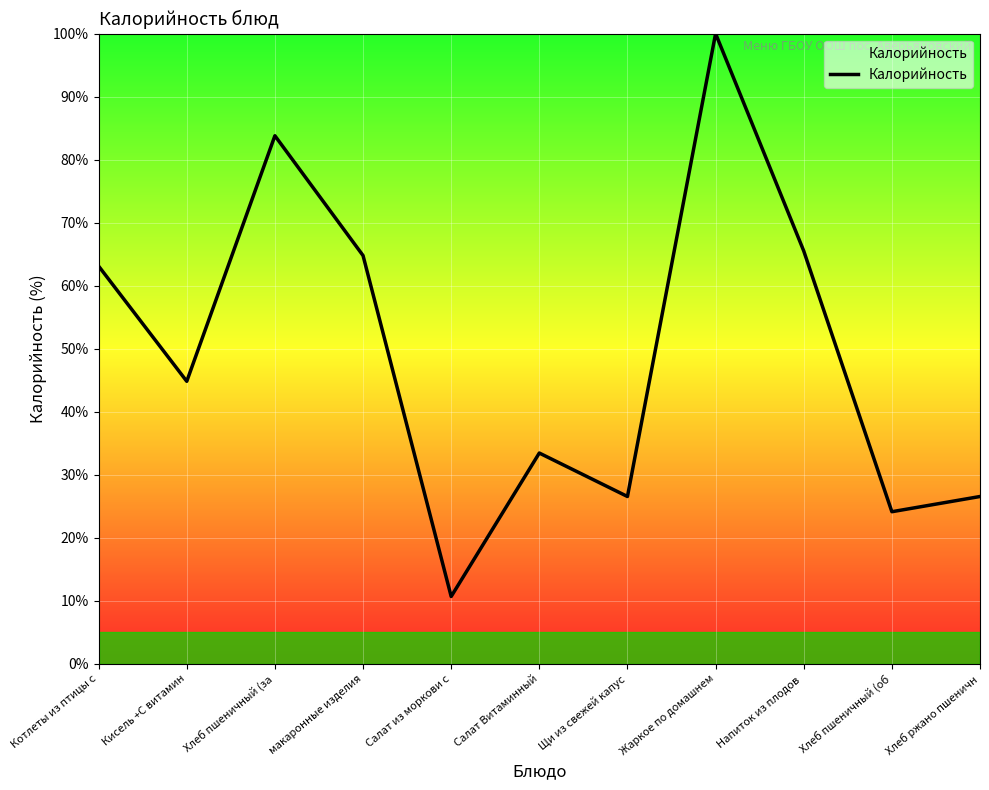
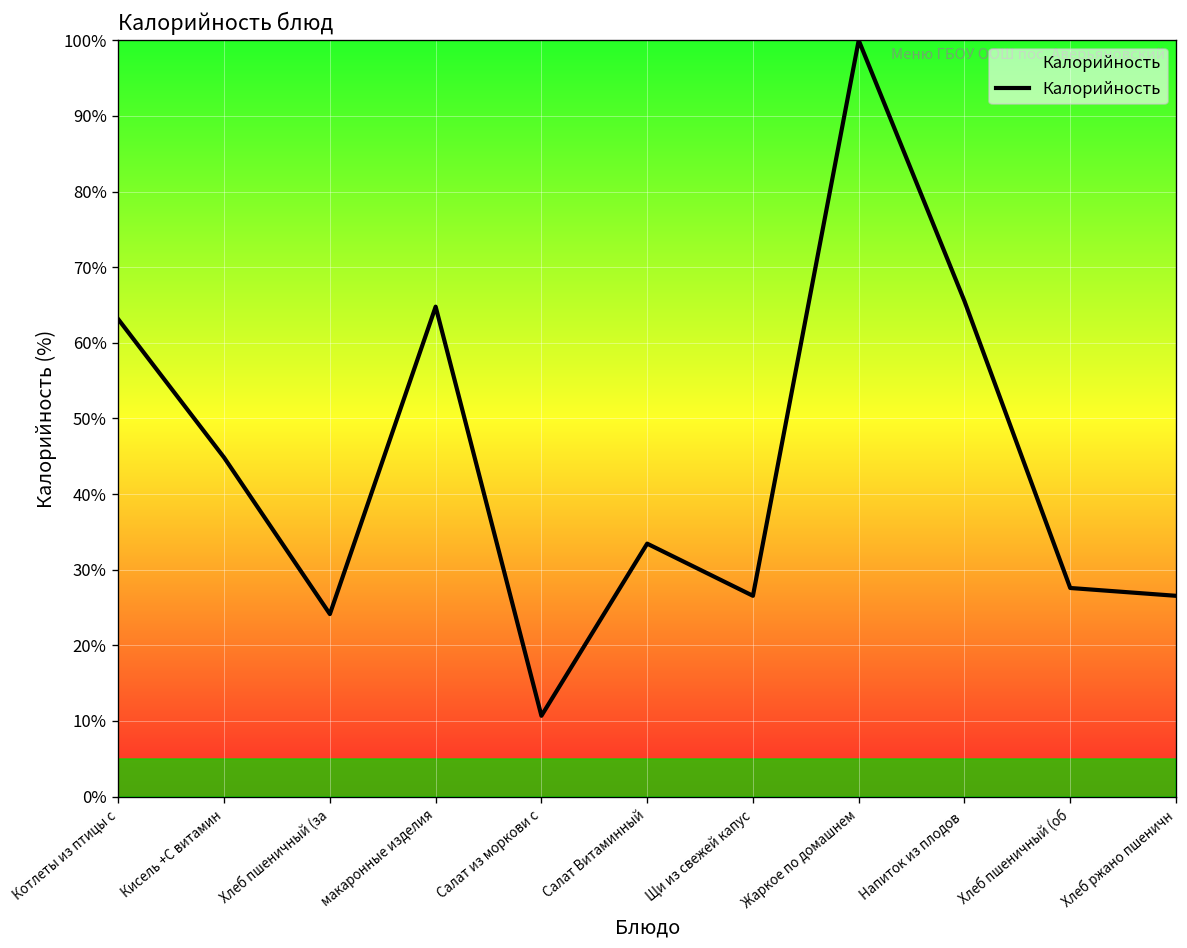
Хлеб пшеничный (за: 84% -> 24%
Хлеб пшеничный (об: 24% -> 28%
